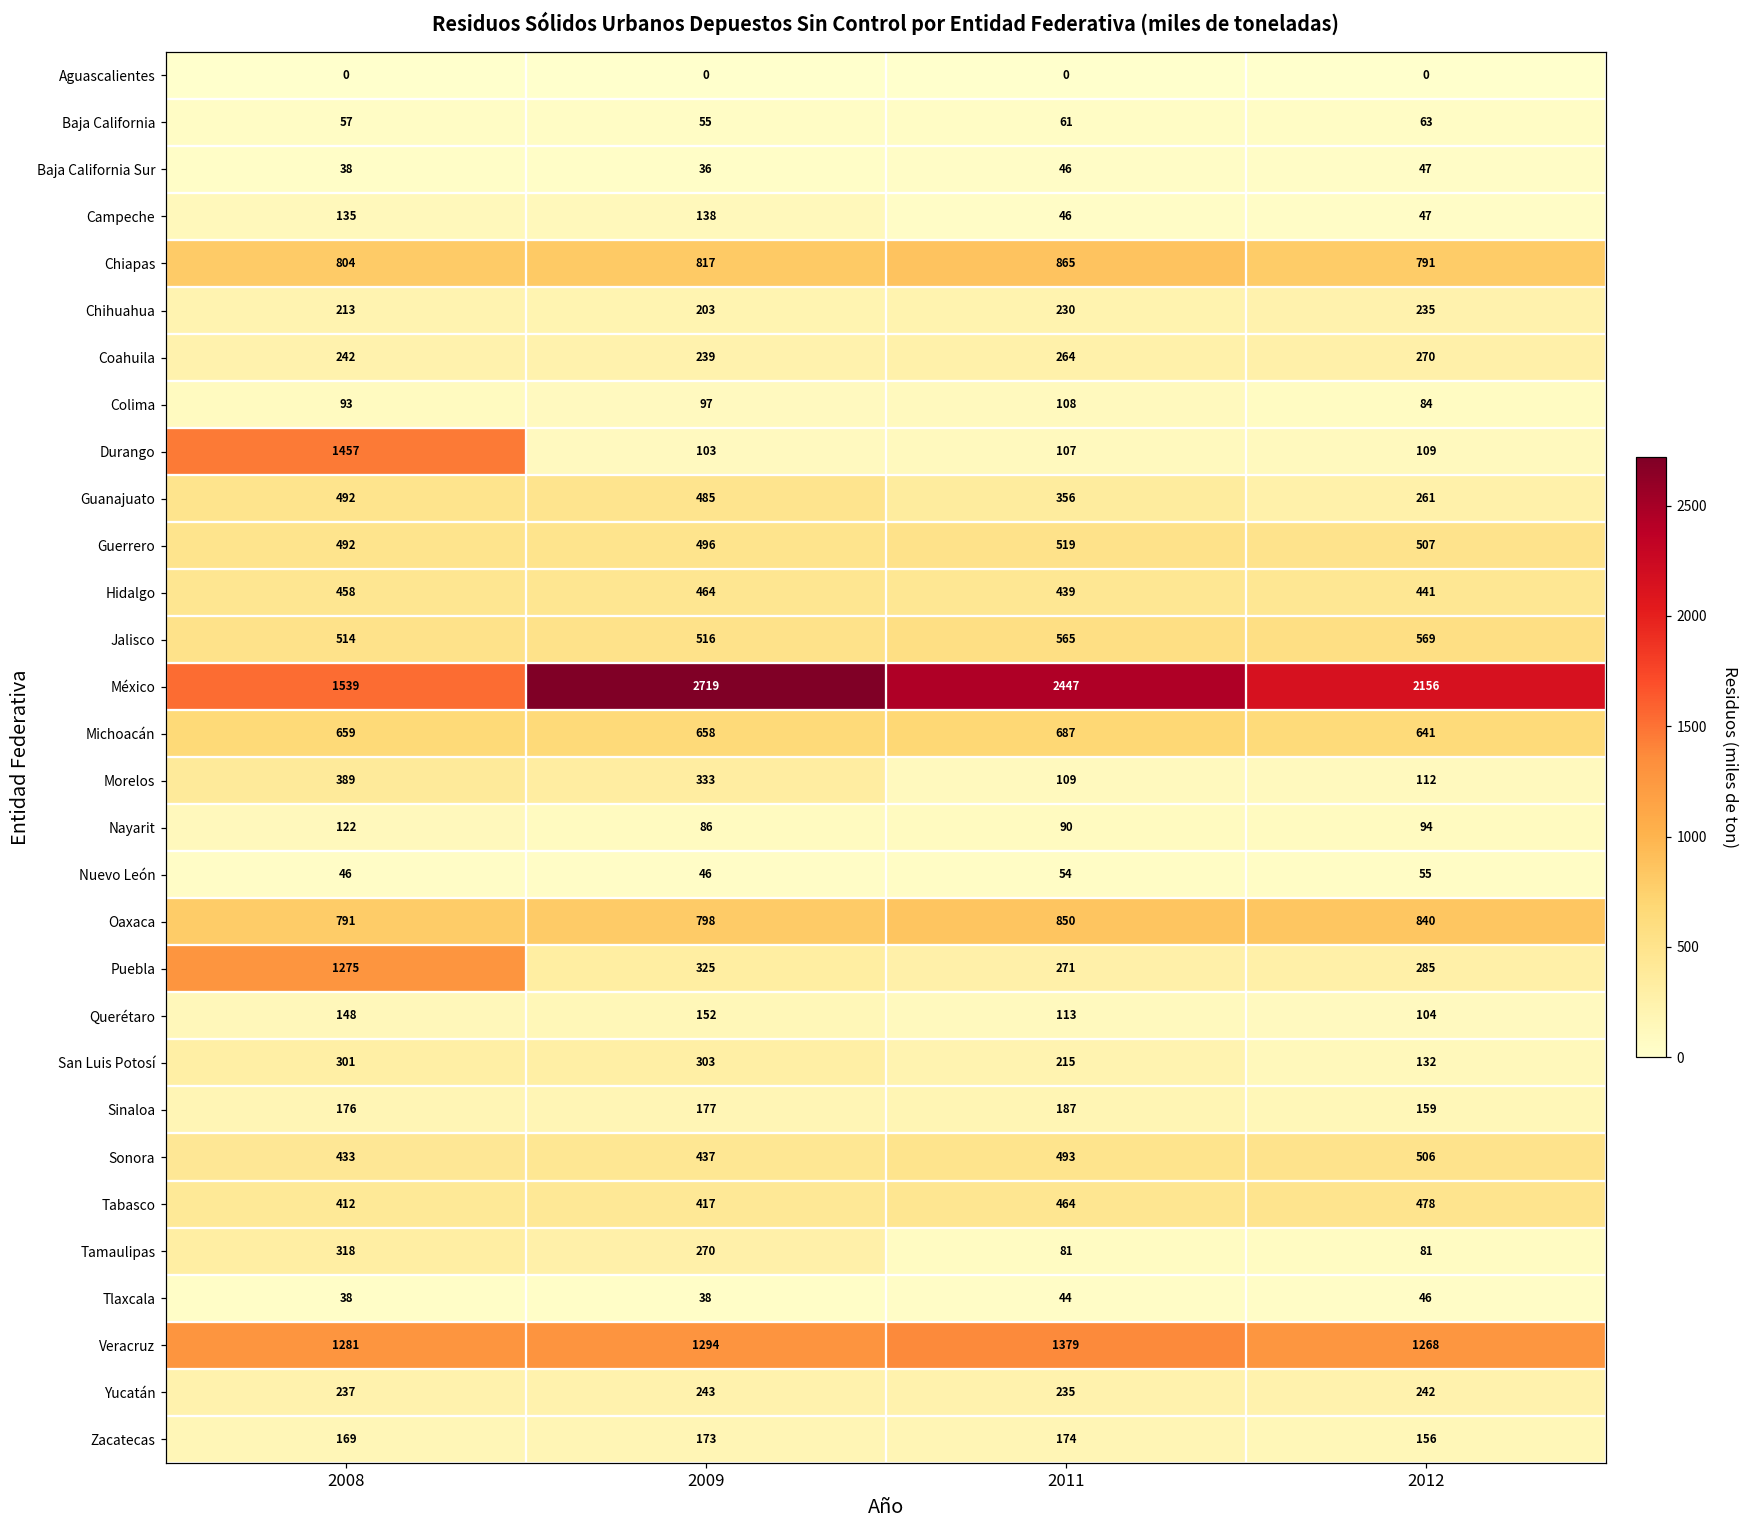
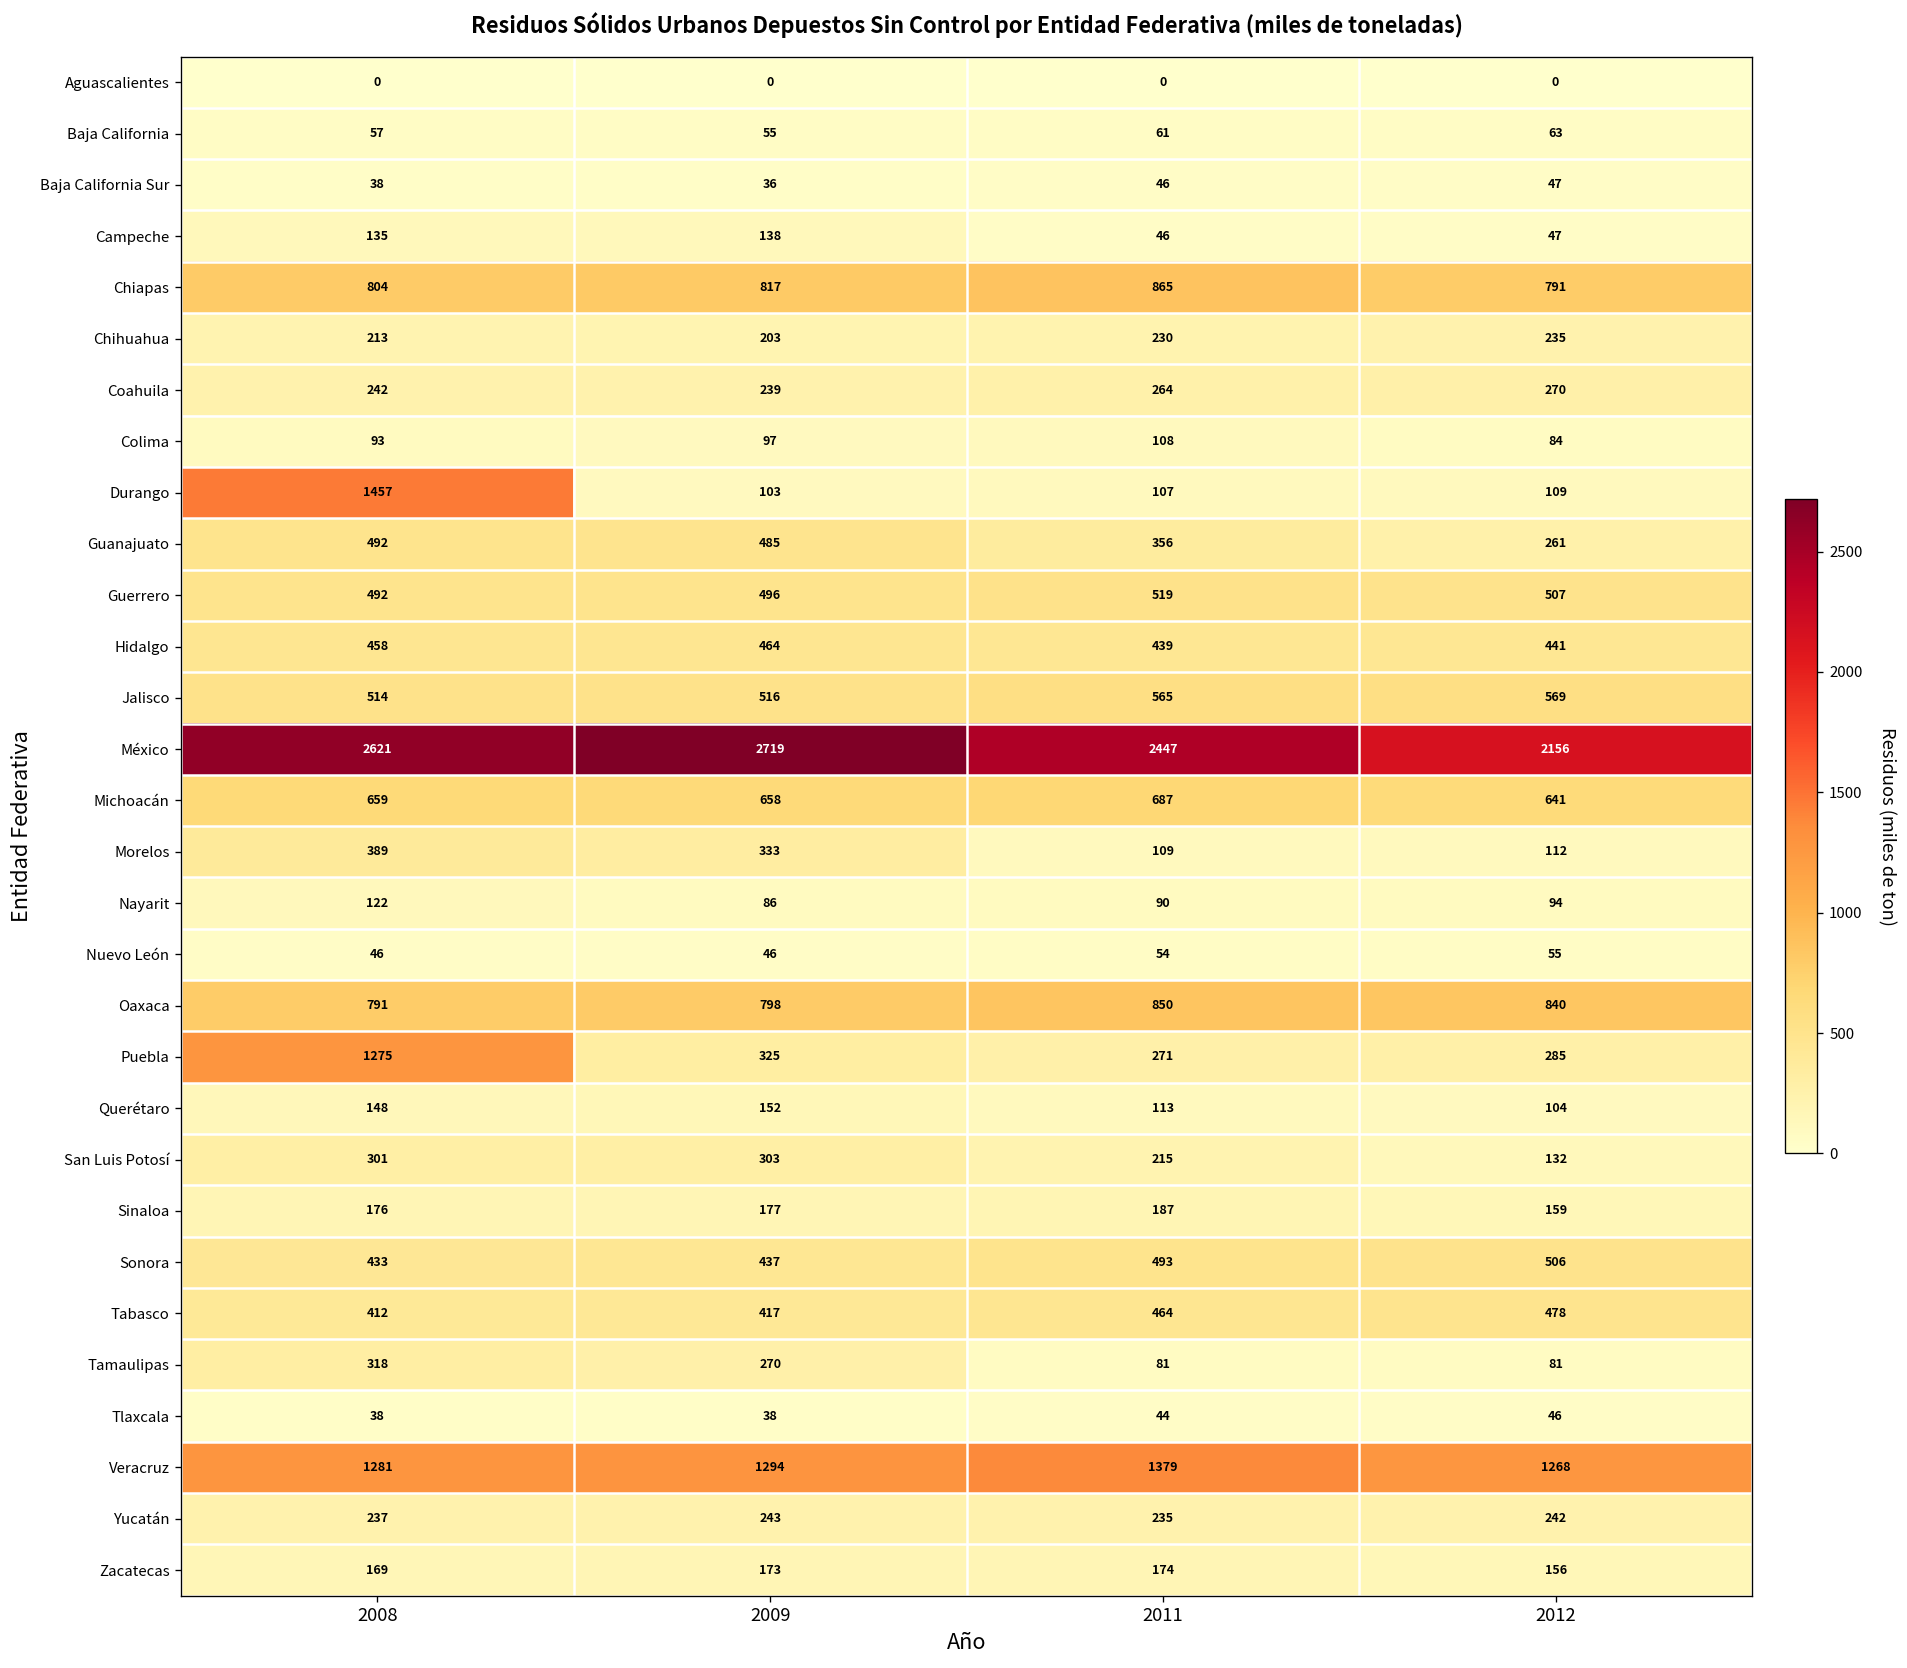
México, 2008: 1539 -> 2621
